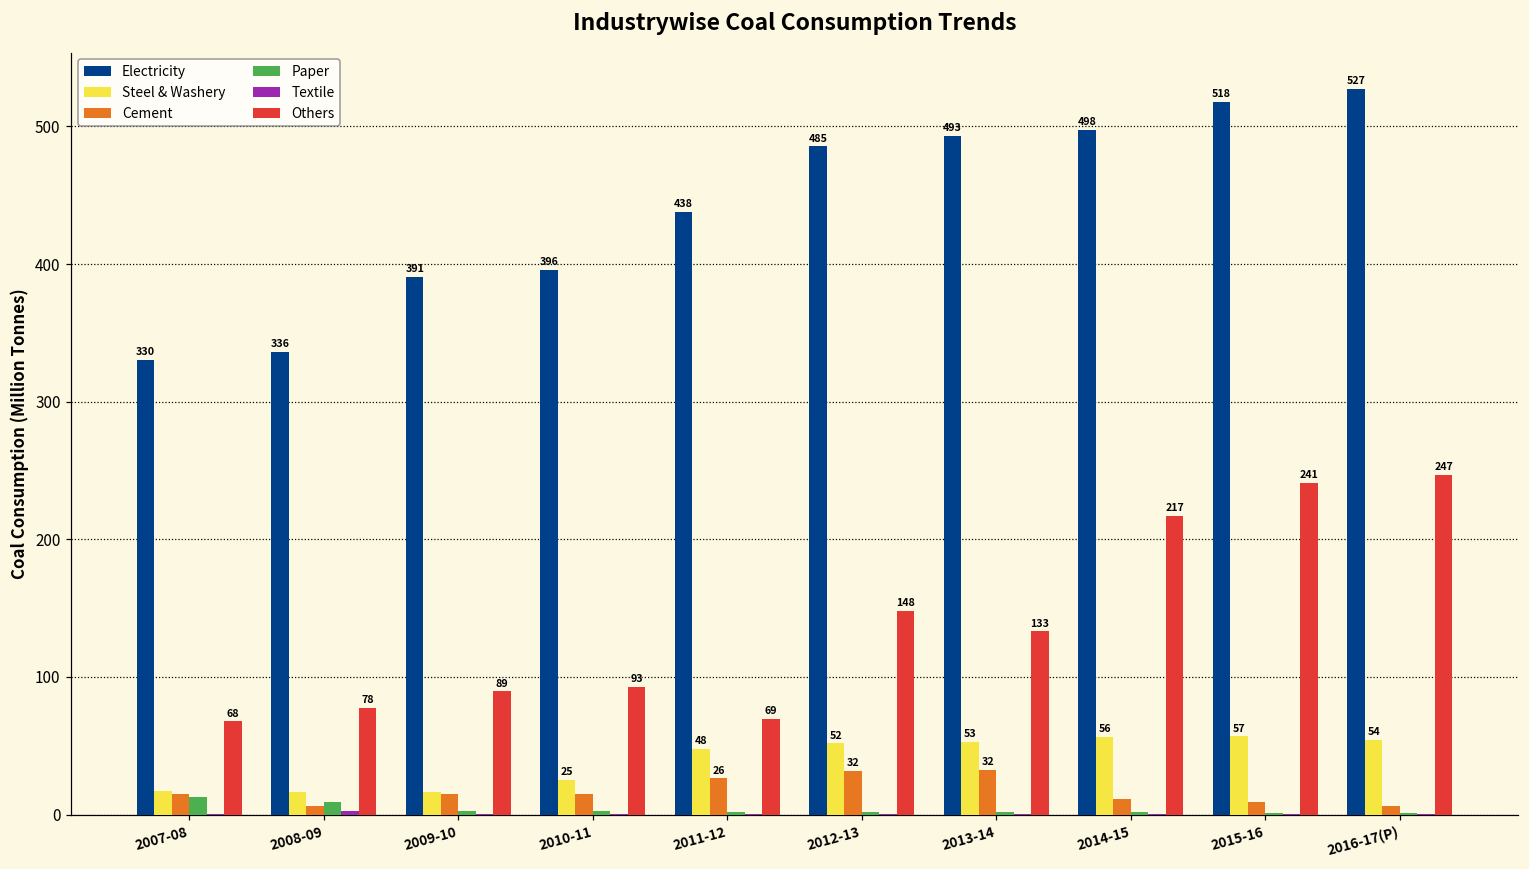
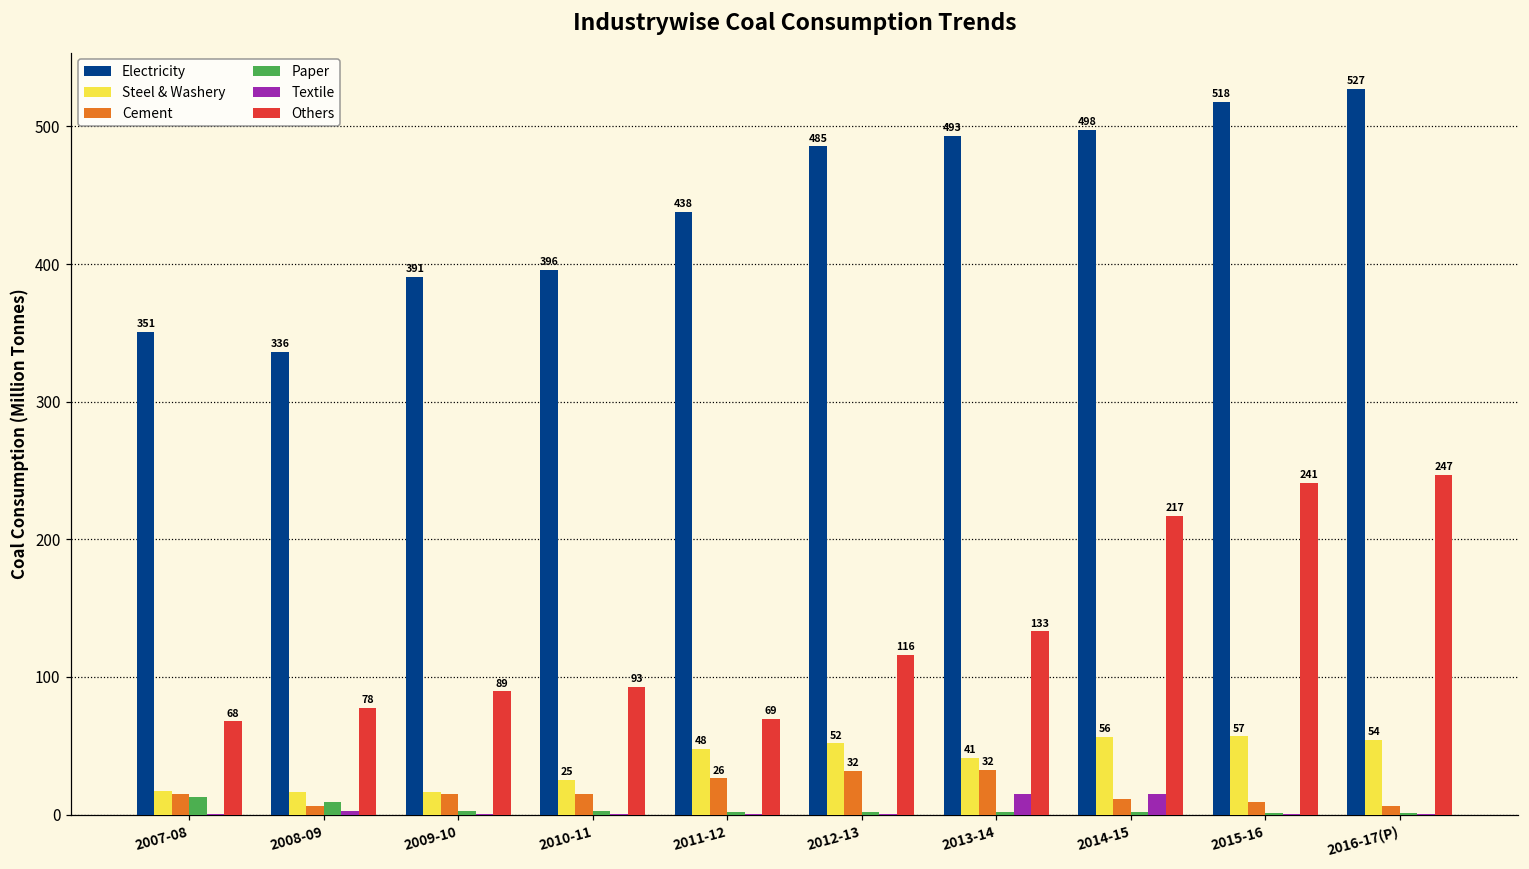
Electricity, 2007-08: 330 -> 351
Others, 2012-13: 148 -> 116
Steel & Washery, 2013-14: 53 -> 41
Textile, 2013-14: 0 -> 15
Textile, 2014-15: 0 -> 15
